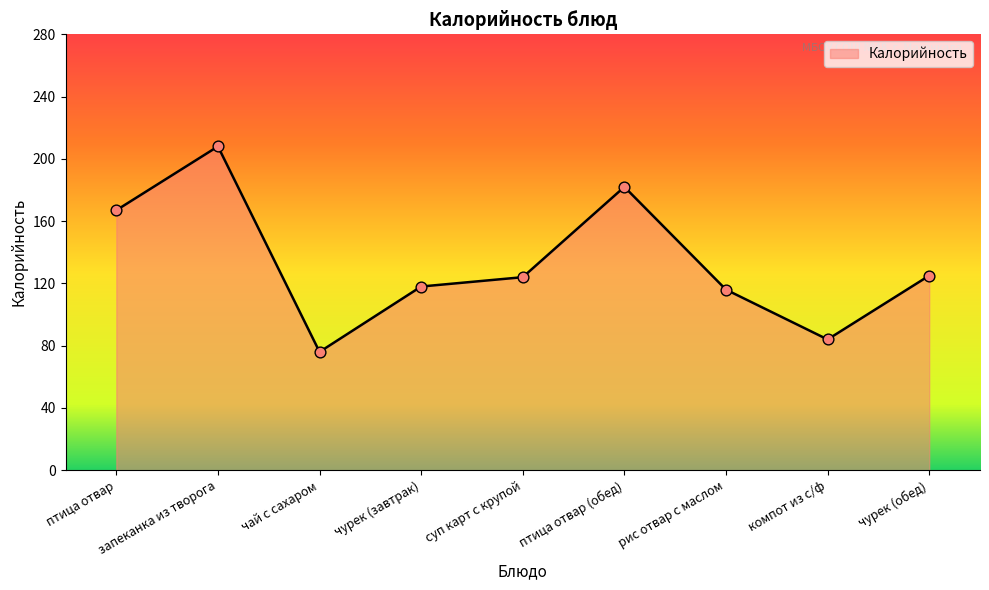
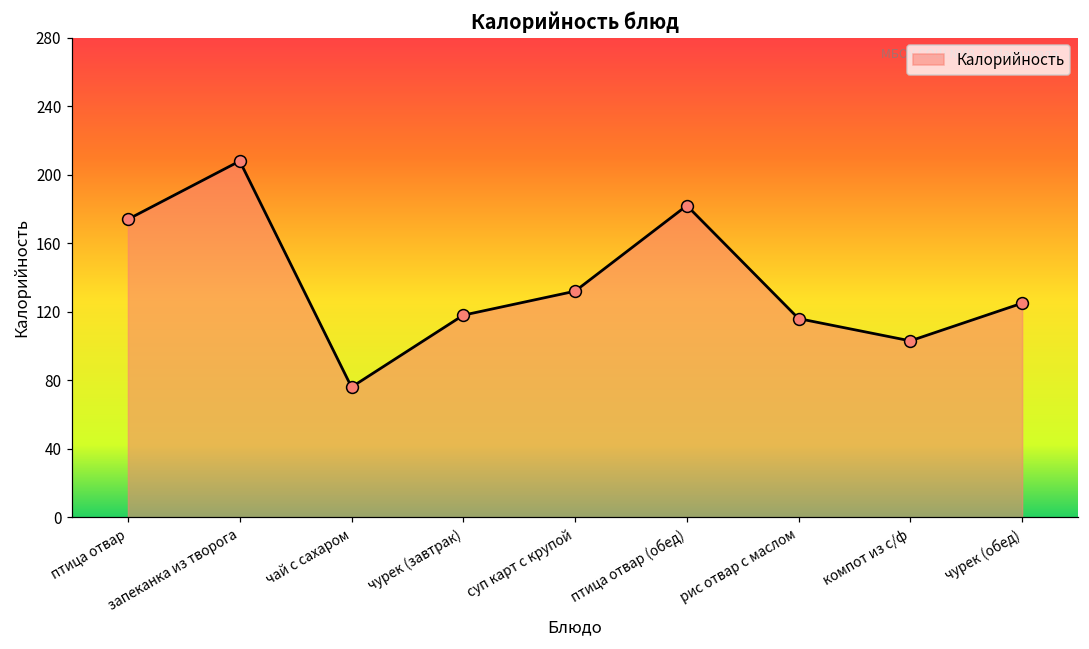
птица отвар: 167 -> 174
суп карт с крупой: 124 -> 132
компот из с/ф: 84 -> 103
